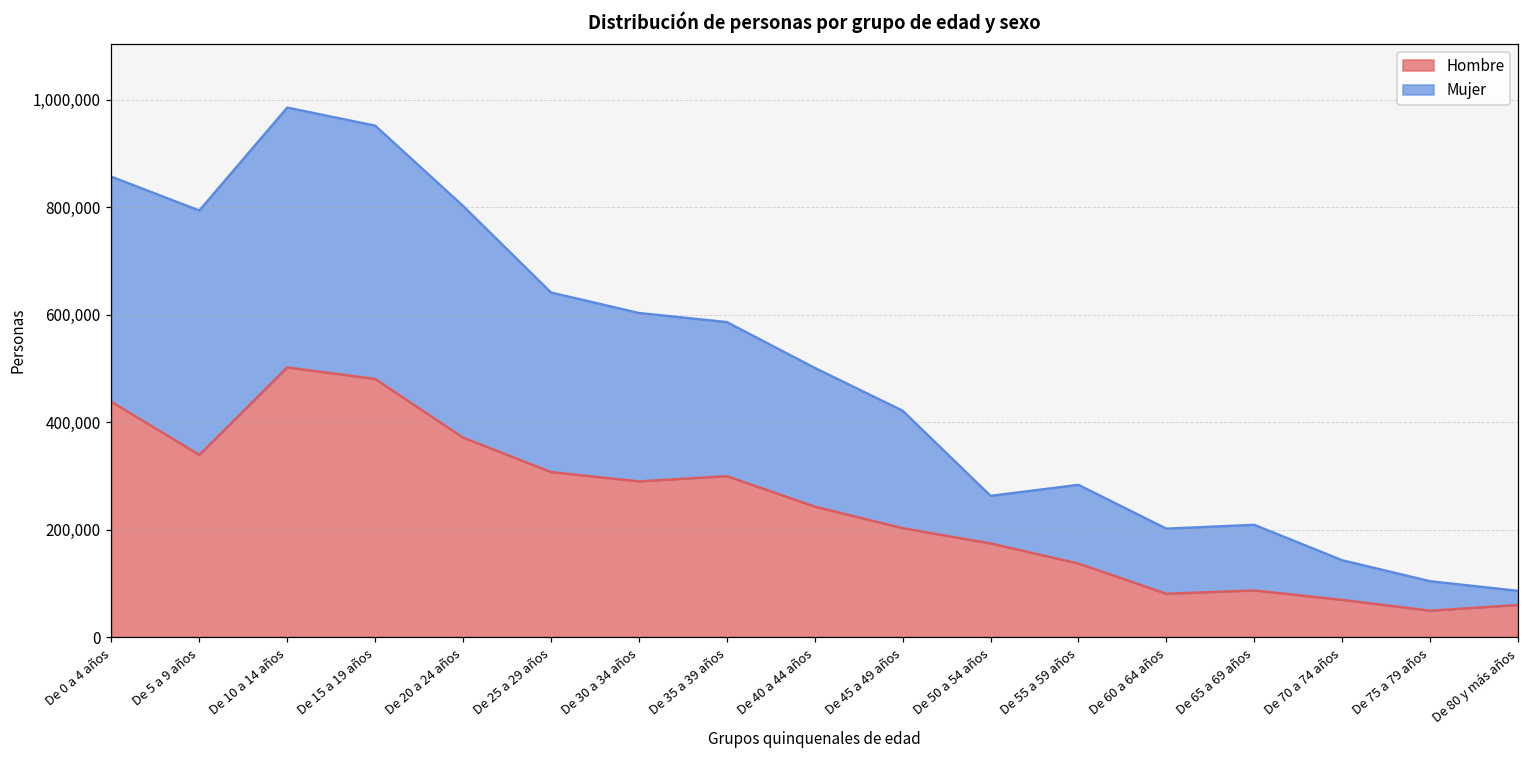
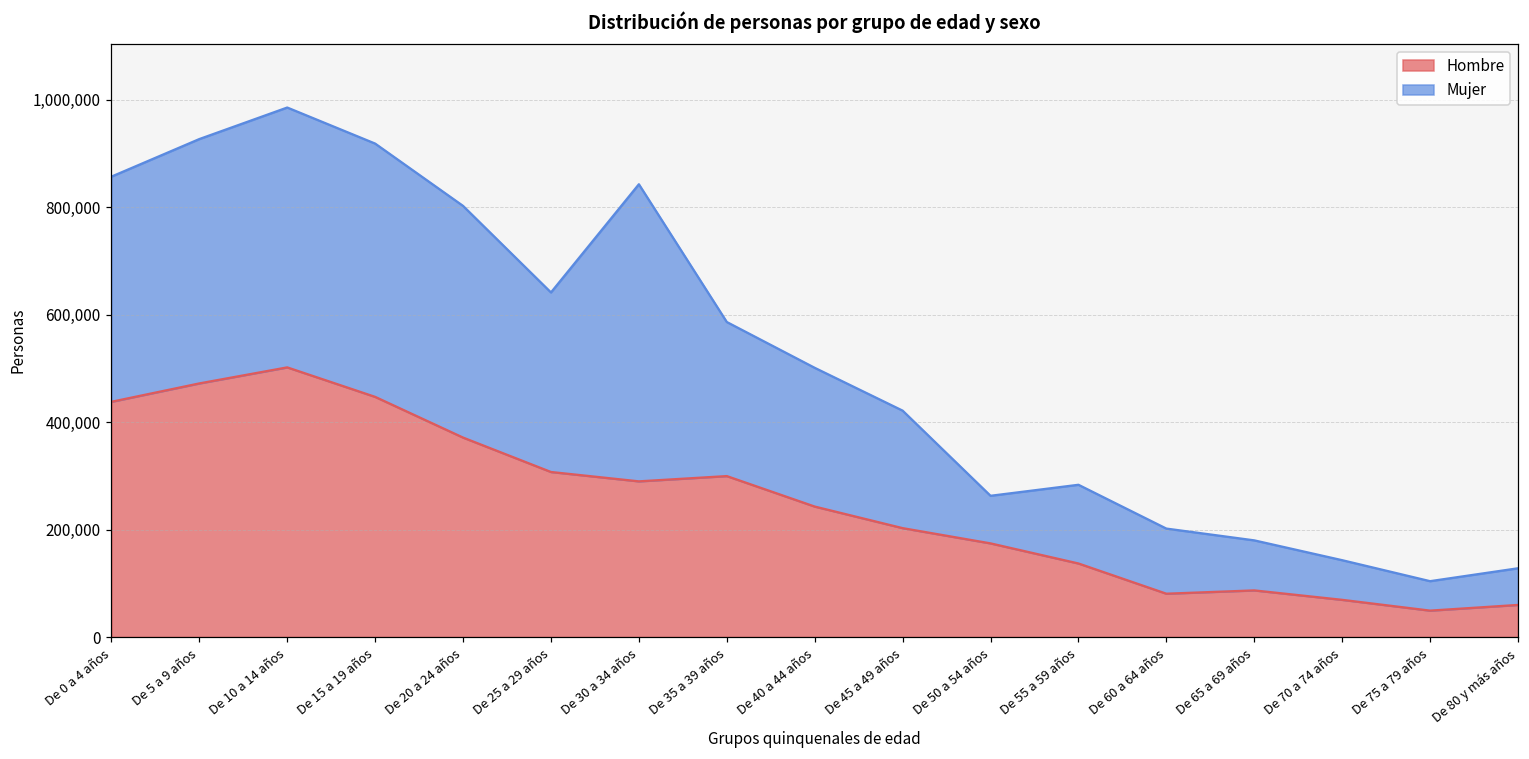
Hombre, De 5 a 9 años: 340,000 -> 470,000
Hombre, De 15 a 19 años: 480,000 -> 450,000
Mujer, De 30 a 34 años: 310,000 -> 550,000
Mujer, De 65 a 69 años: 120,000 -> 90,000
Mujer, De 80 y más años: 30,000 -> 70,000
